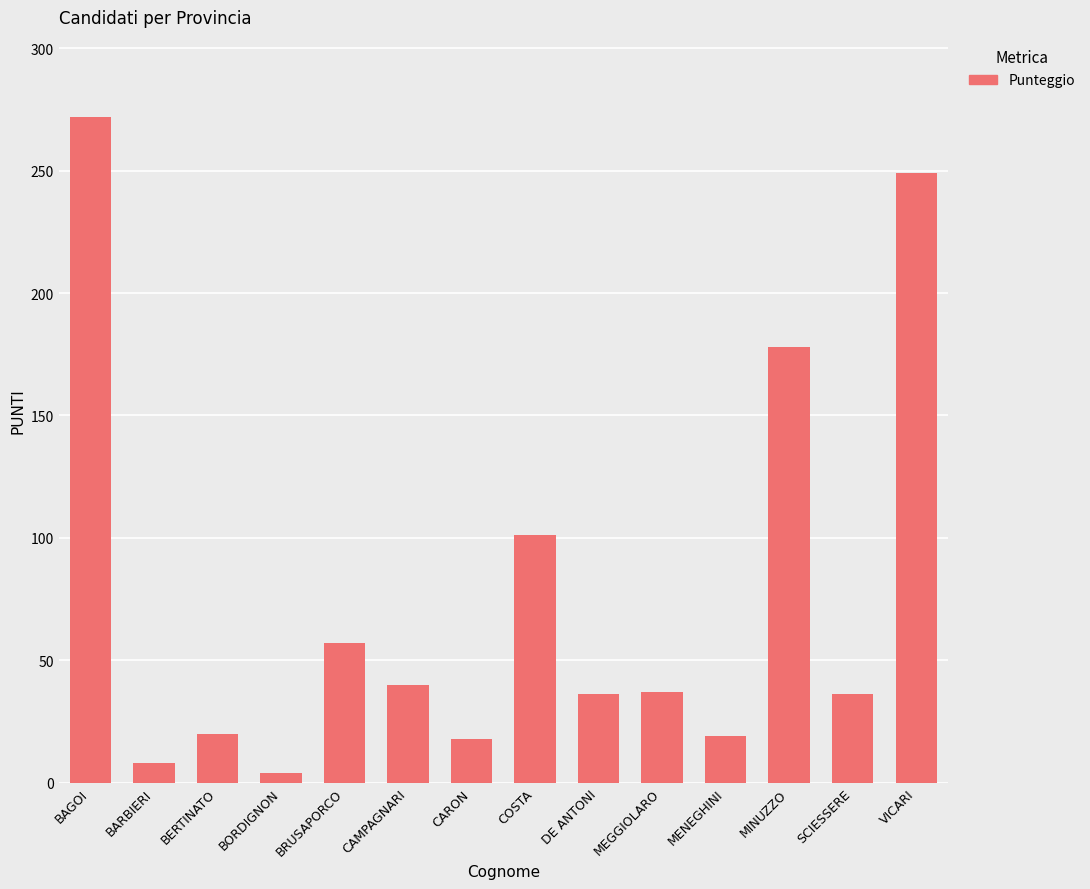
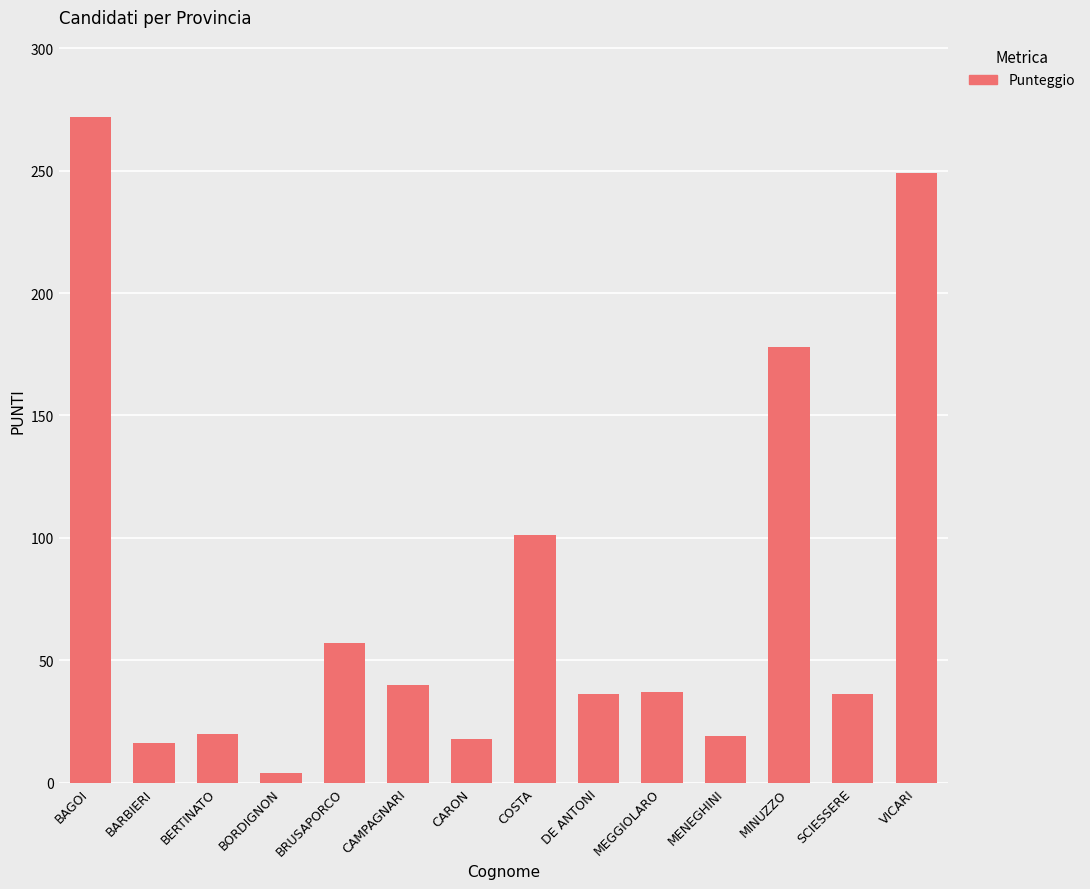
BARBIERI: 8 -> 16
